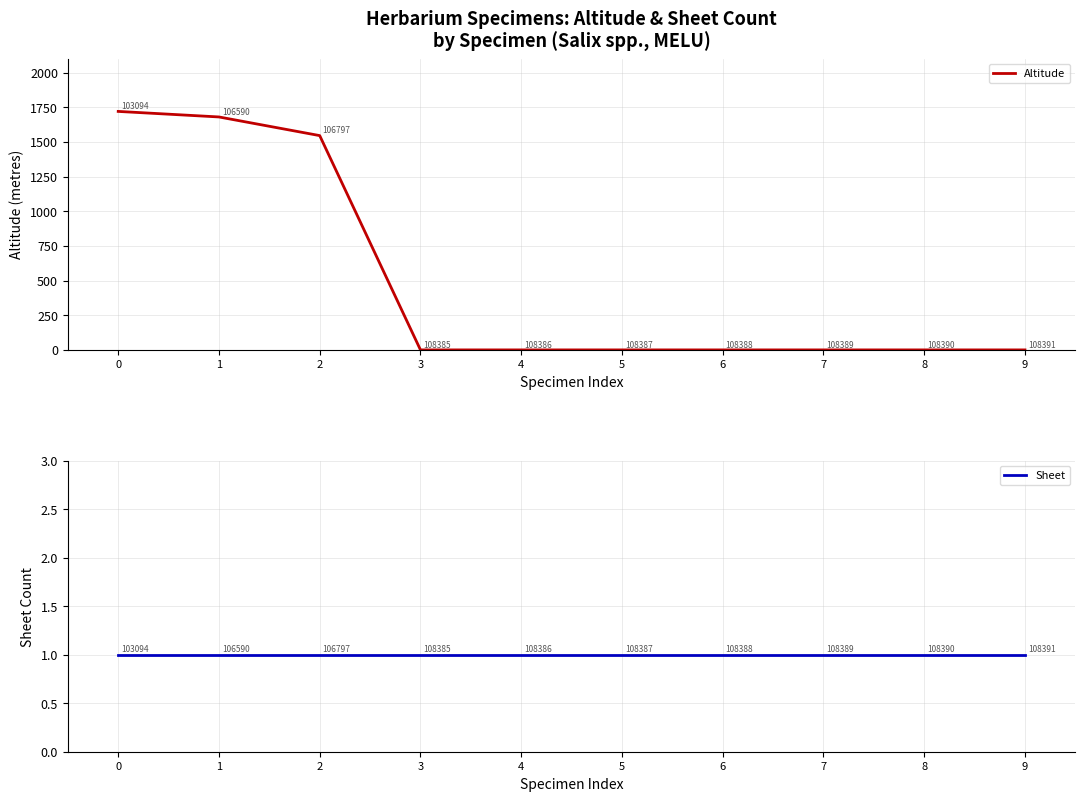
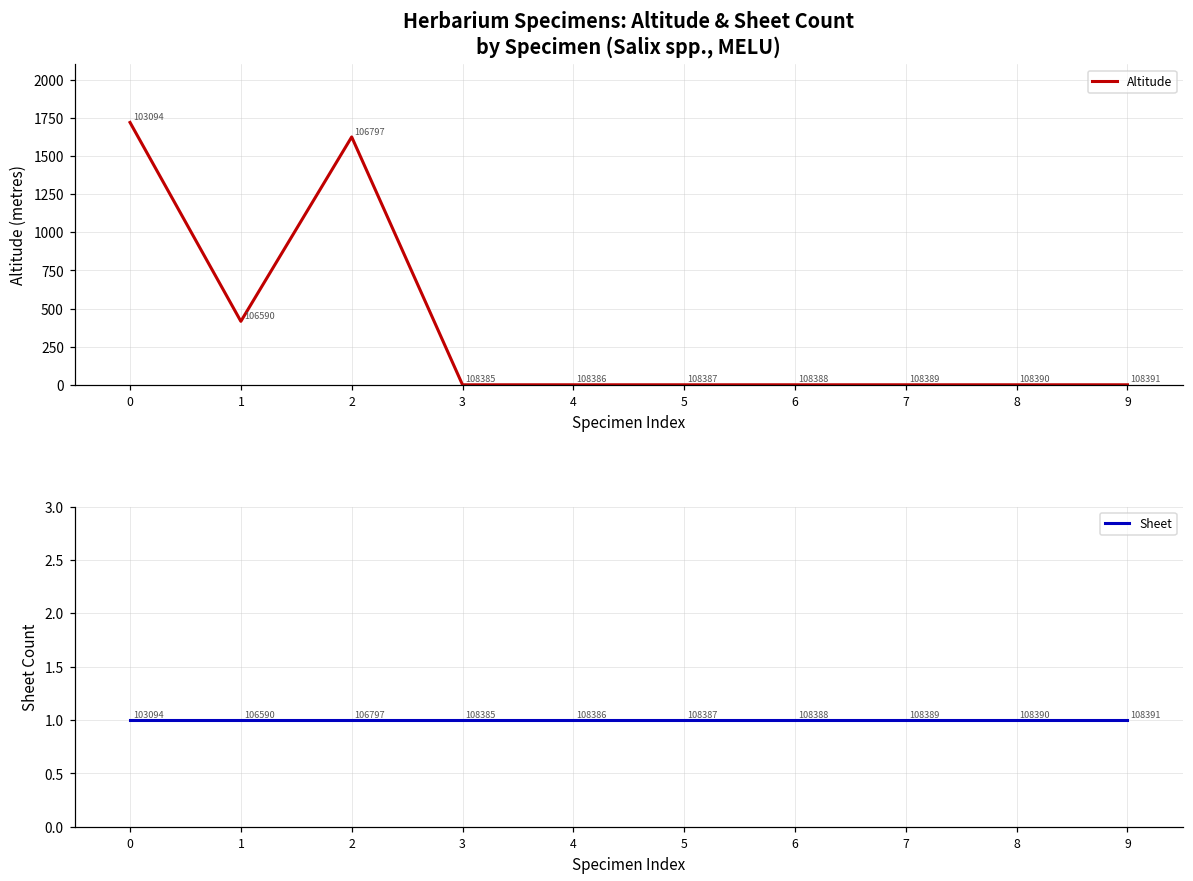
Herbarium Specimens: Altitude & Sheet Count by Specimen (Salix spp., MELU), 1: 1680 -> 420
Herbarium Specimens: Altitude & Sheet Count by Specimen (Salix spp., MELU), 2: 1550 -> 1630
